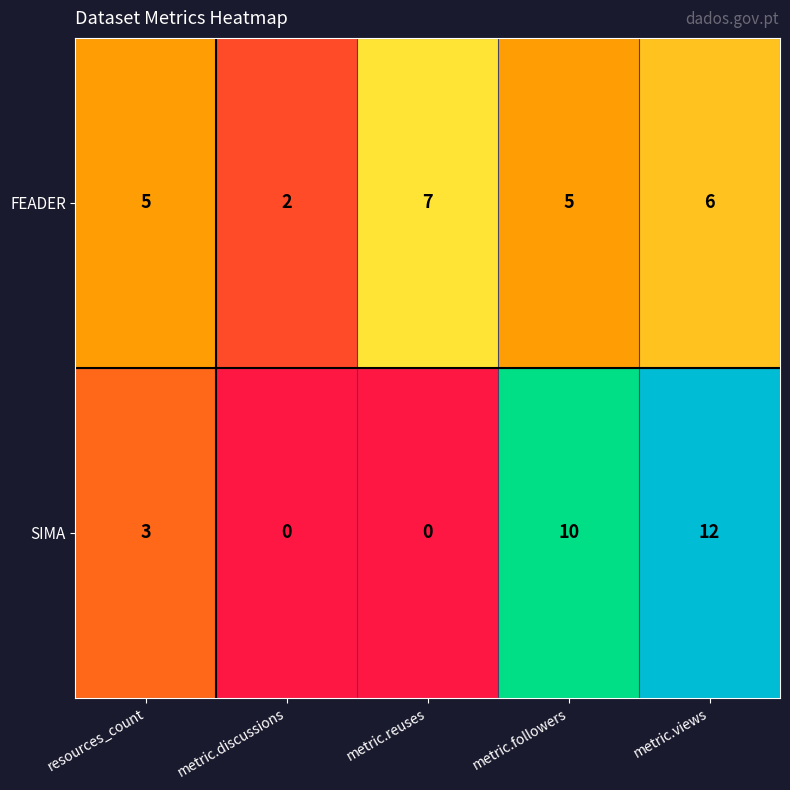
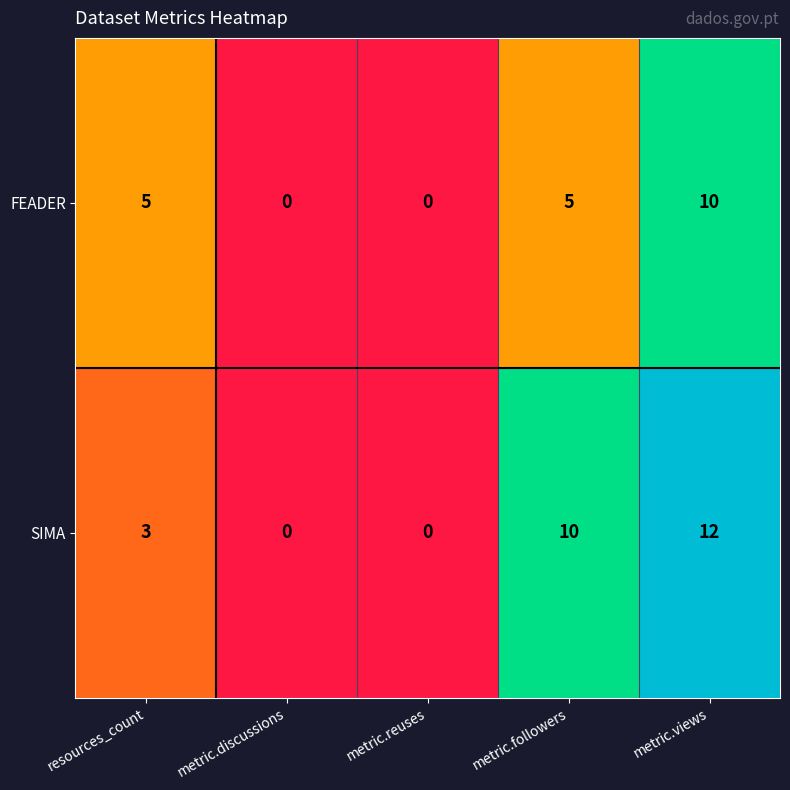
FEADER, metric.discussions: 2 -> 0
FEADER, metric.reuses: 7 -> 0
FEADER, metric.views: 6 -> 10
